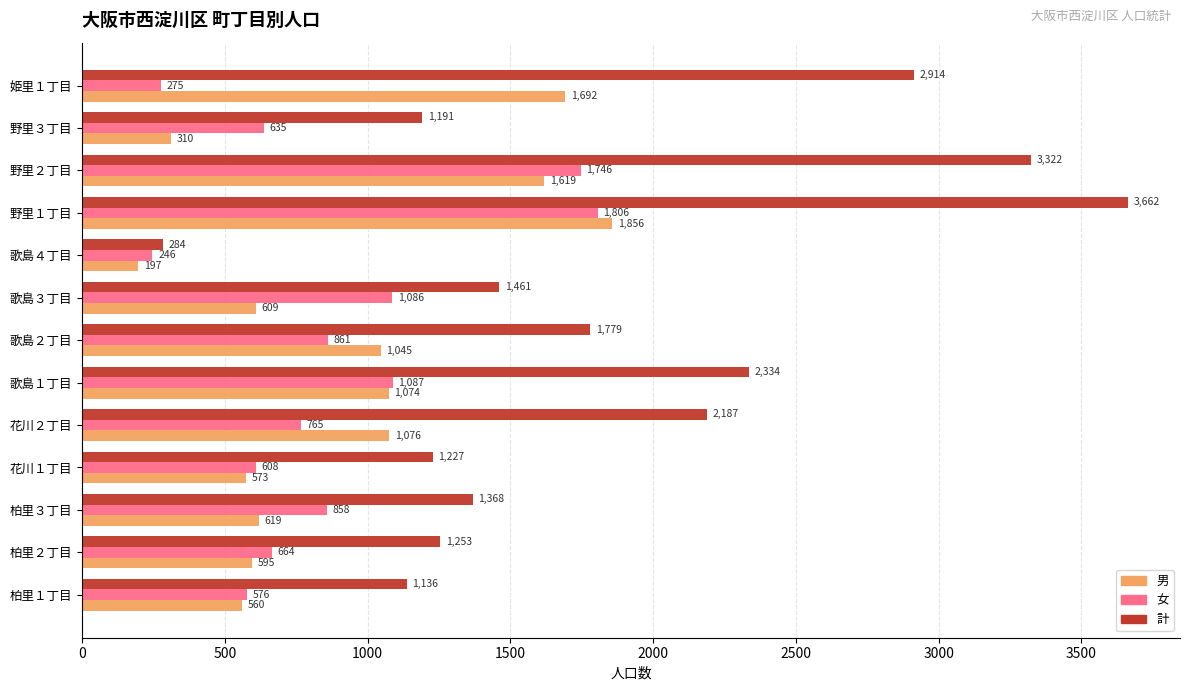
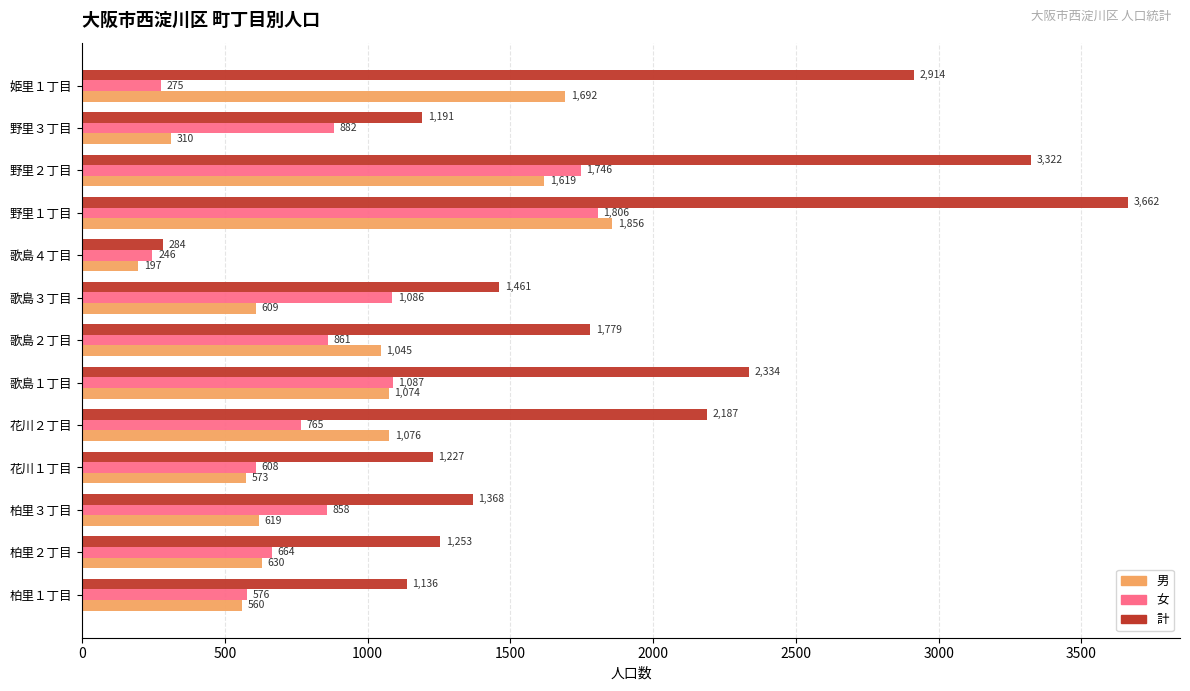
女, 野里３丁目: 635 -> 882
男, 柏里２丁目: 595 -> 630
